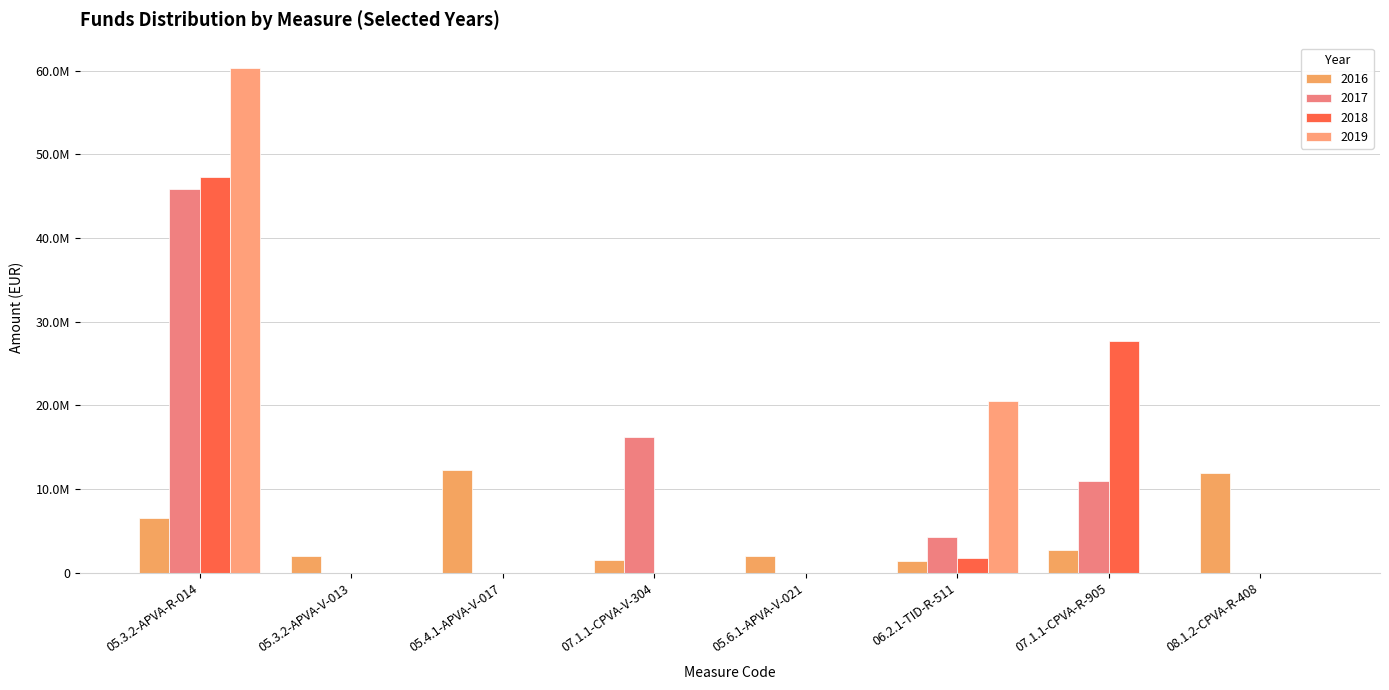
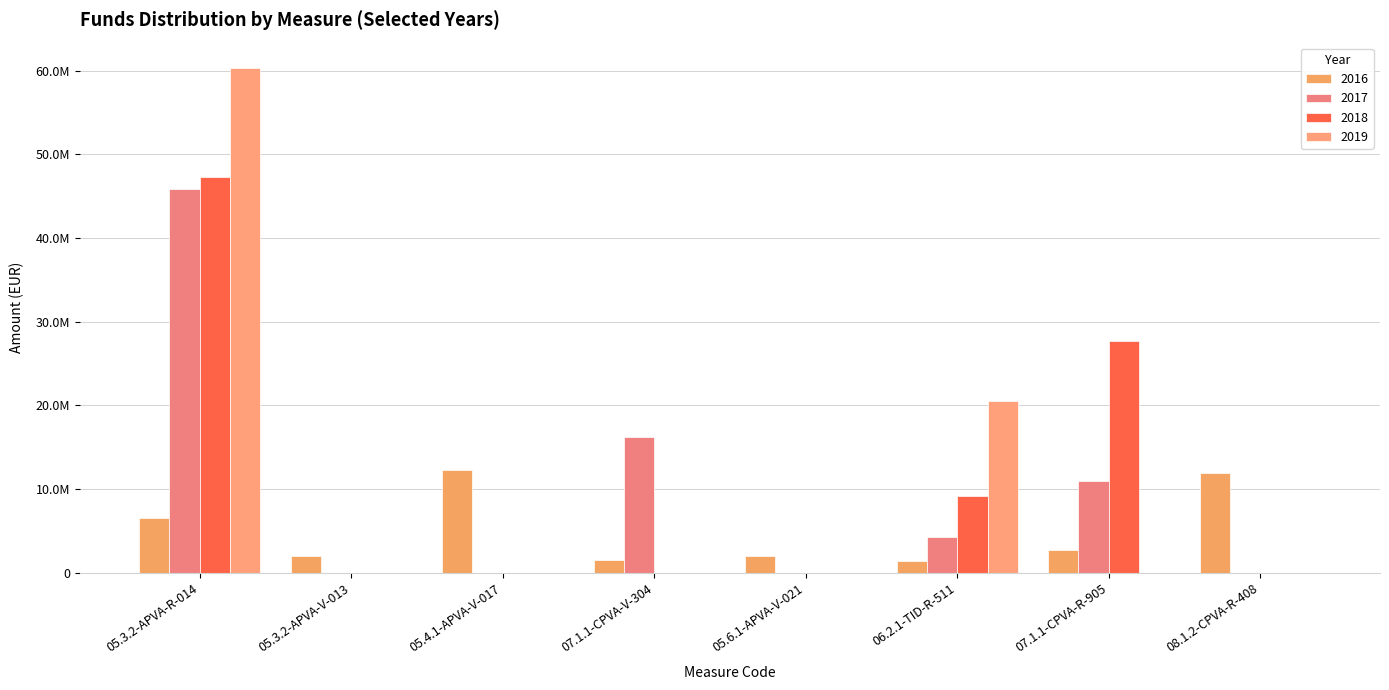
2018, 06.2.1-TID-R-511: 2000000 -> 9000000
